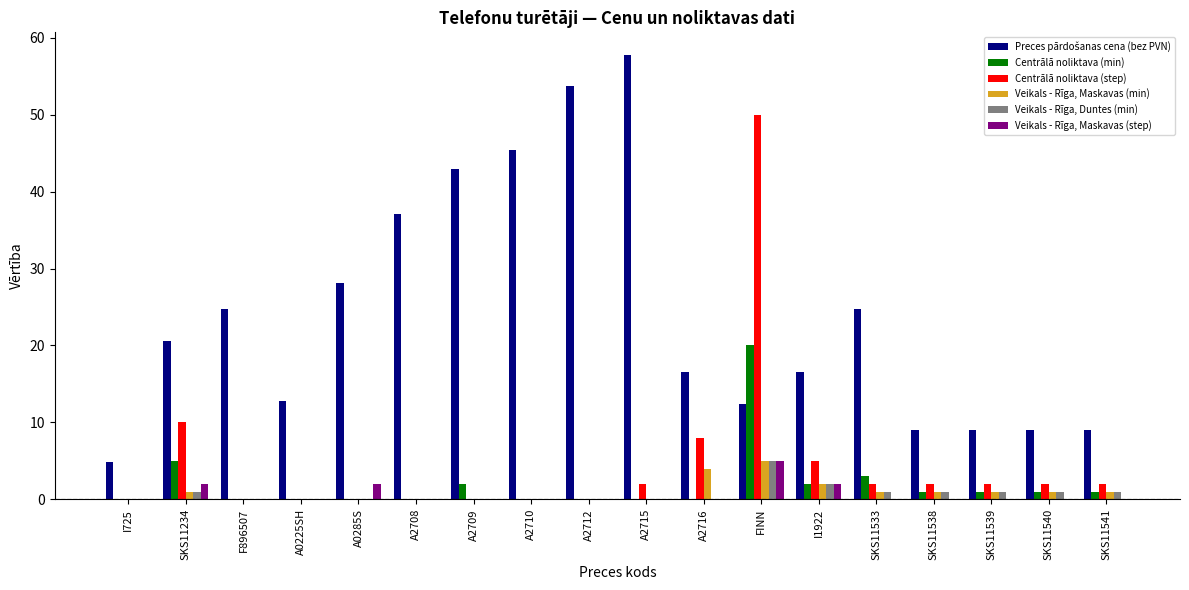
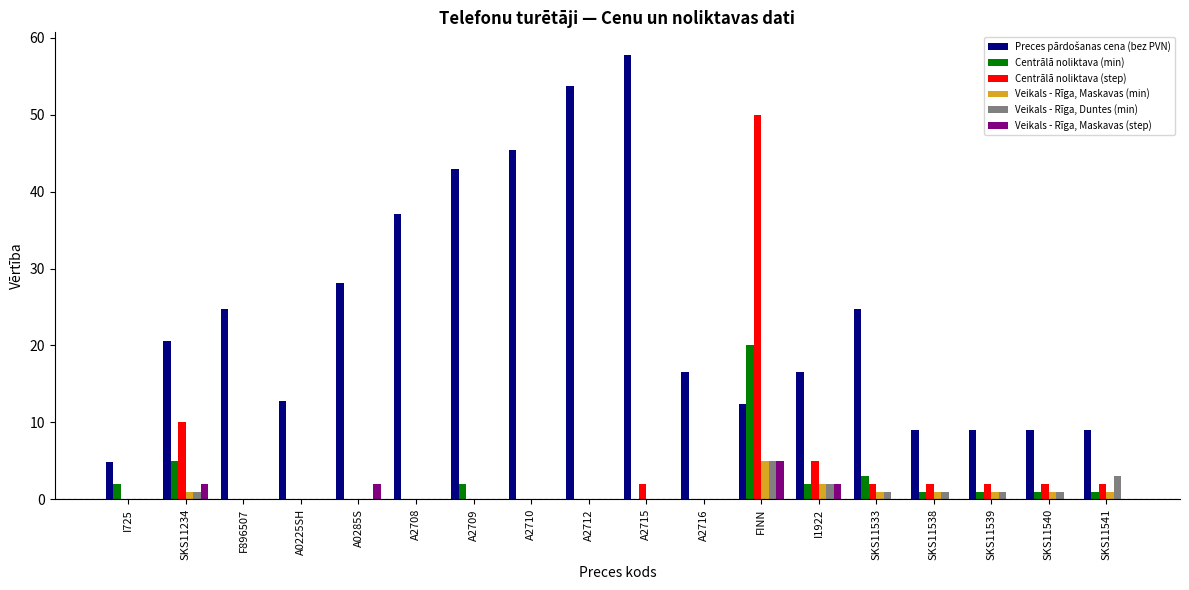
Centrālā noliktava (min), I725: 0 -> 2
Centrālā noliktava (step), A2716: 8 -> 0
Veikals - Rīga, Maskavas (min), A2716: 4 -> 0
Veikals - Rīga, Duntes (min), SKS11541: 1 -> 3
